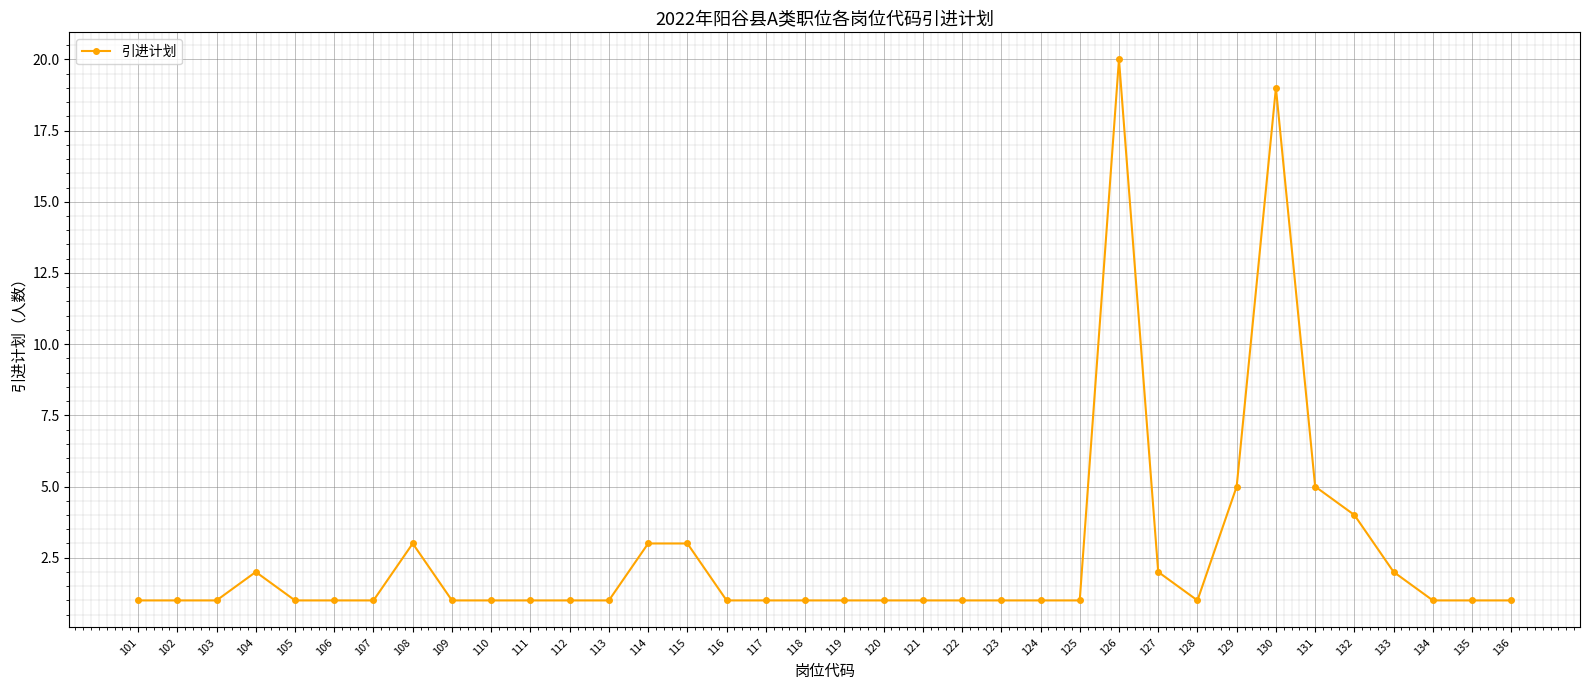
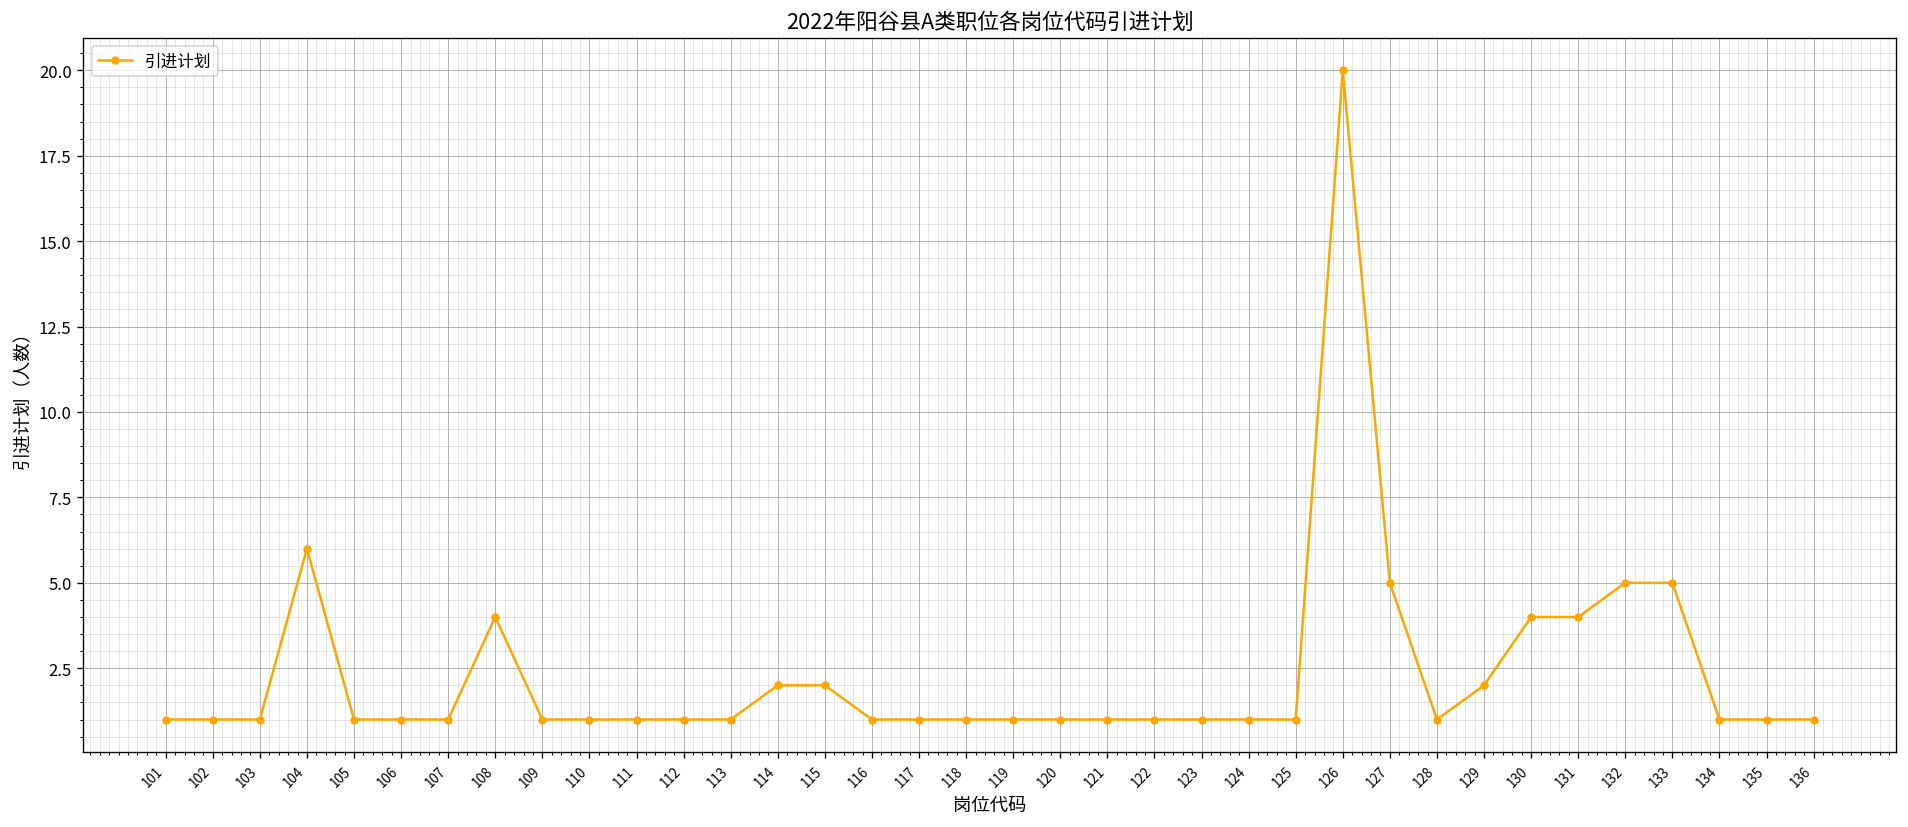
104: 2 -> 6
108: 3 -> 4
114: 3 -> 2
115: 3 -> 2
127: 2 -> 5
129: 5 -> 2
130: 19 -> 4
131: 5 -> 4
132: 4 -> 5
133: 2 -> 5
